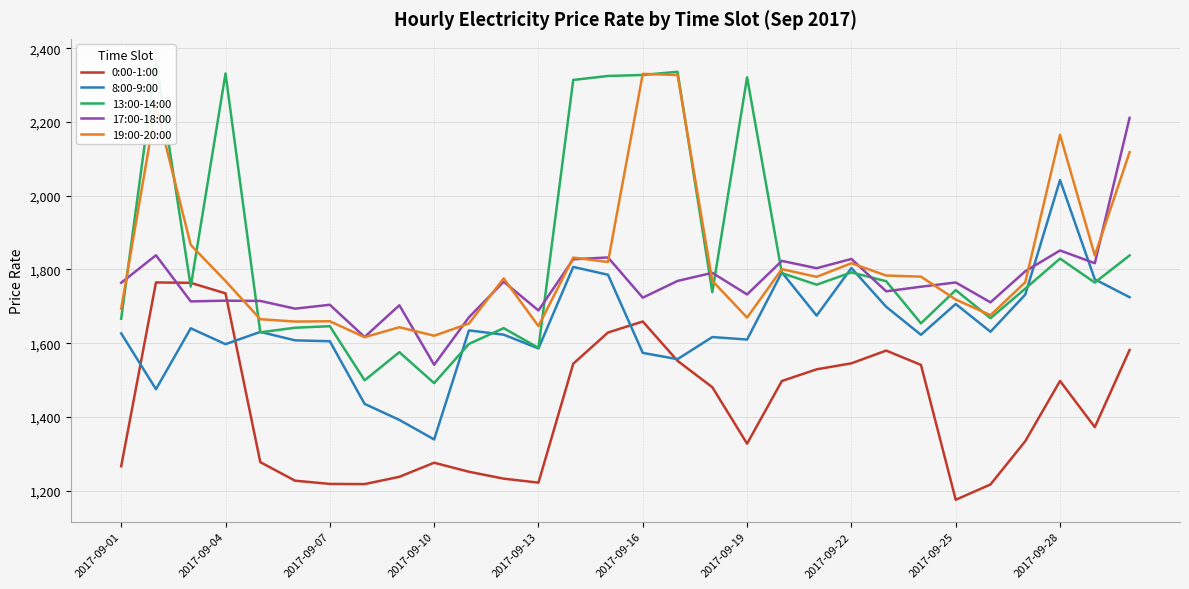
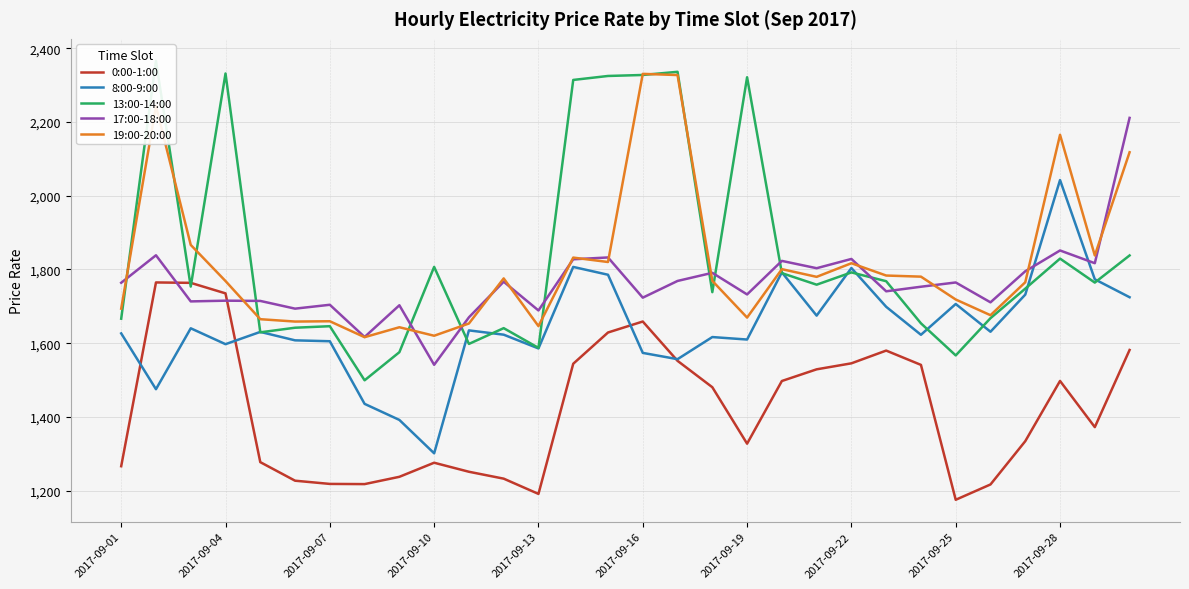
8:00-9:00, 2017-09-10: 1,340 -> 1,300
13:00-14:00, 2017-09-10: 1,490 -> 1,810
0:00-1:00, 2017-09-13: 1,220 -> 1,190
13:00-14:00, 2017-09-25: 1,740 -> 1,570
